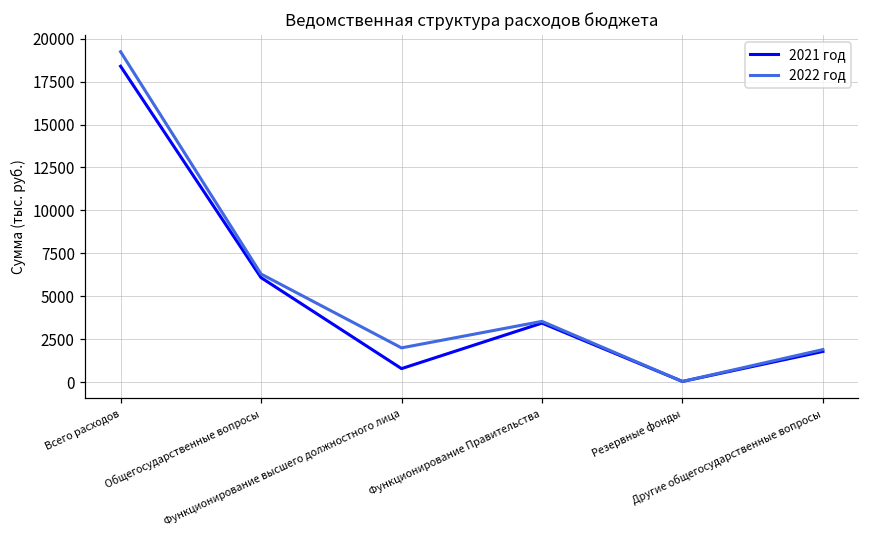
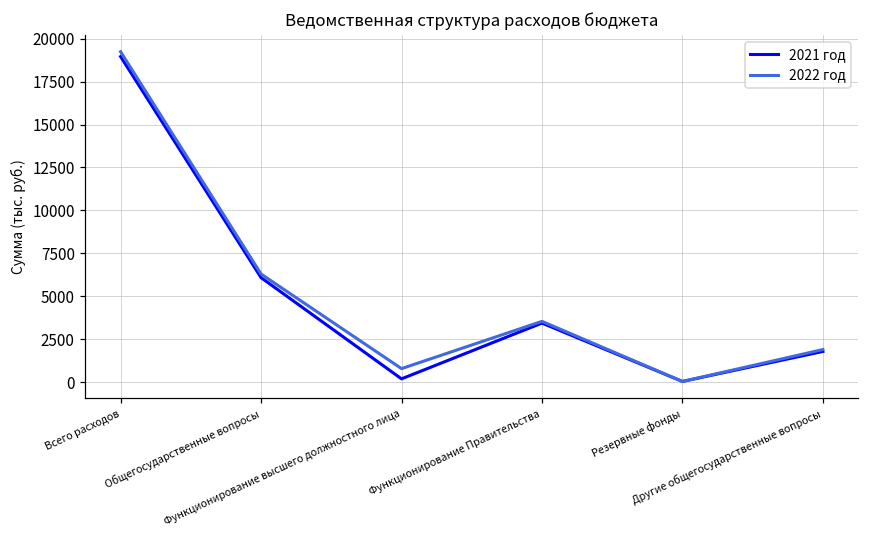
2021 год, Всего расходов: 18400 -> 19000
2021 год, Функционирование высшего должностного лица: 800 -> 200
2022 год, Функционирование высшего должностного лица: 2000 -> 800
